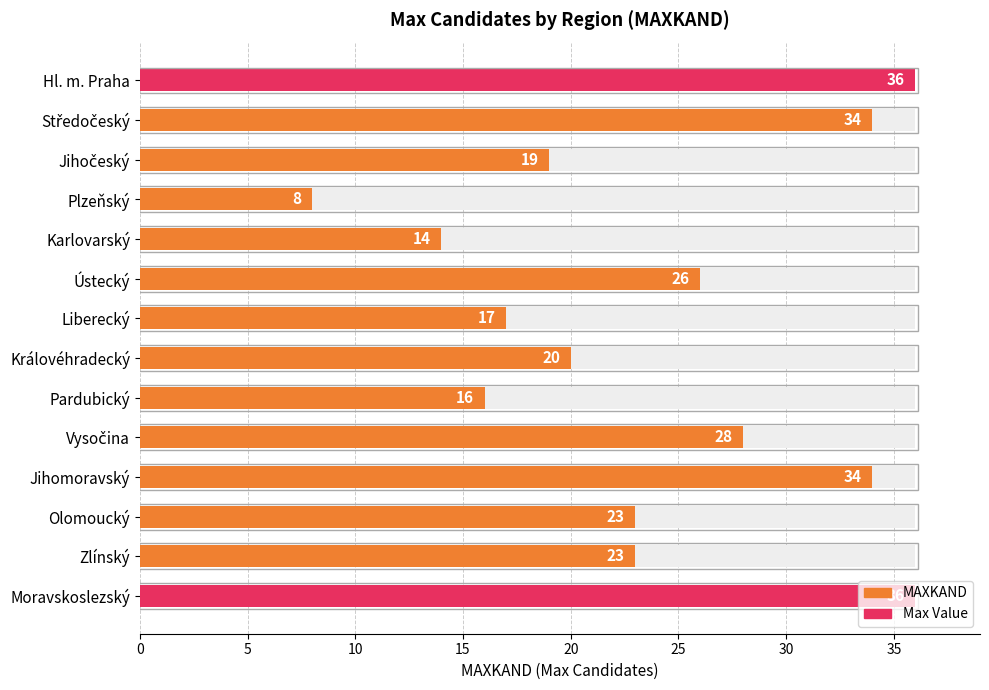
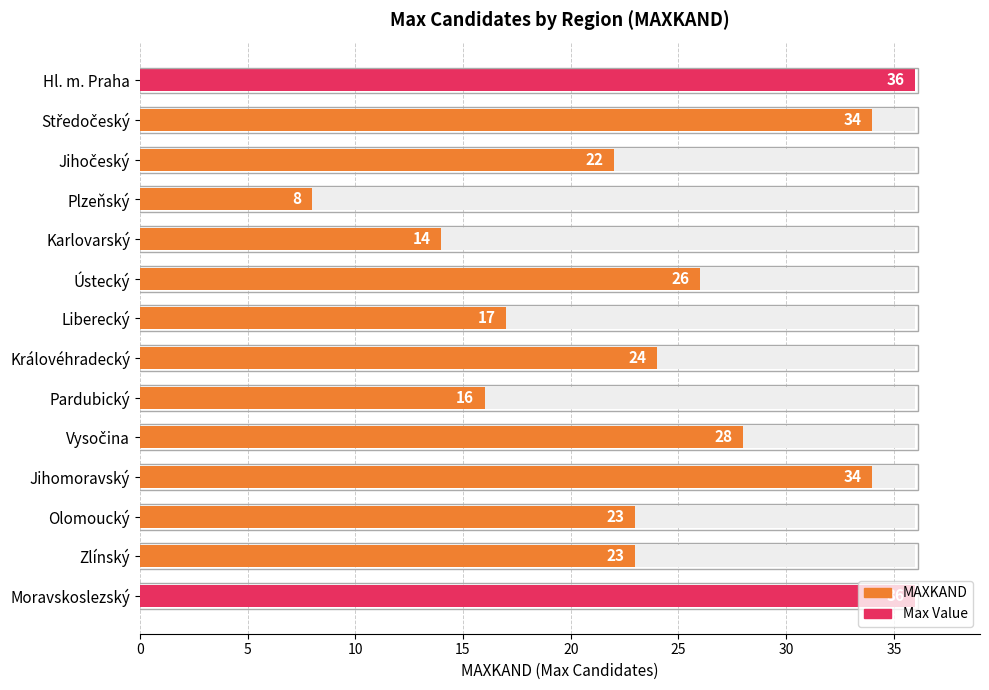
MAXKAND, Jihočeský: 19 -> 22
MAXKAND, Královéhradecký: 20 -> 24
